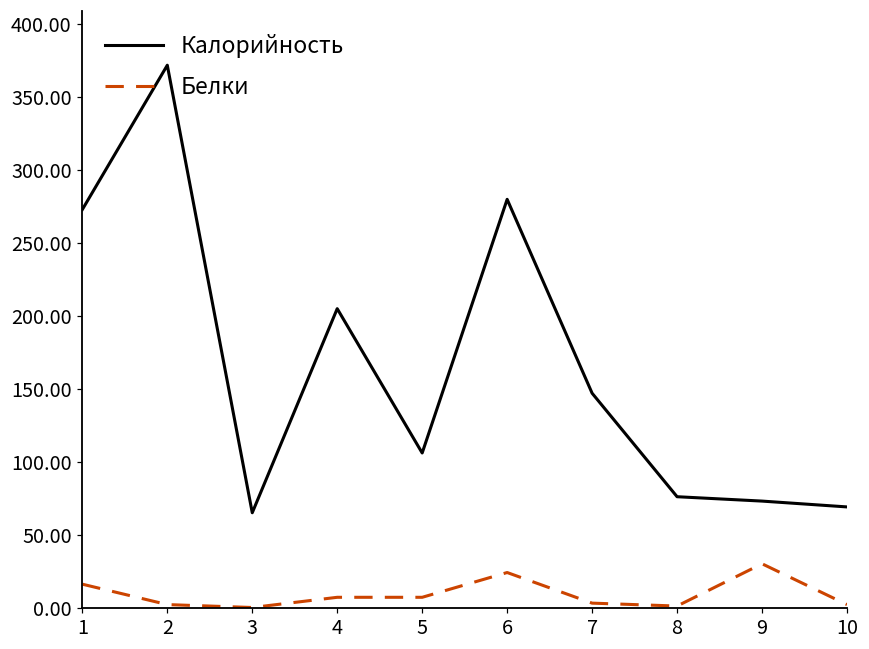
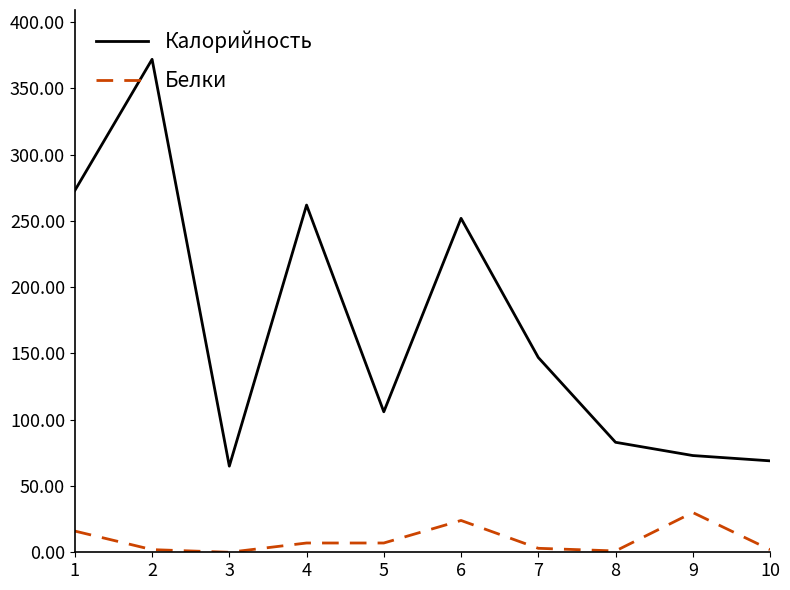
Калорийность, 4: 205 -> 262
Калорийность, 6: 280 -> 252
Калорийность, 8: 76 -> 83
